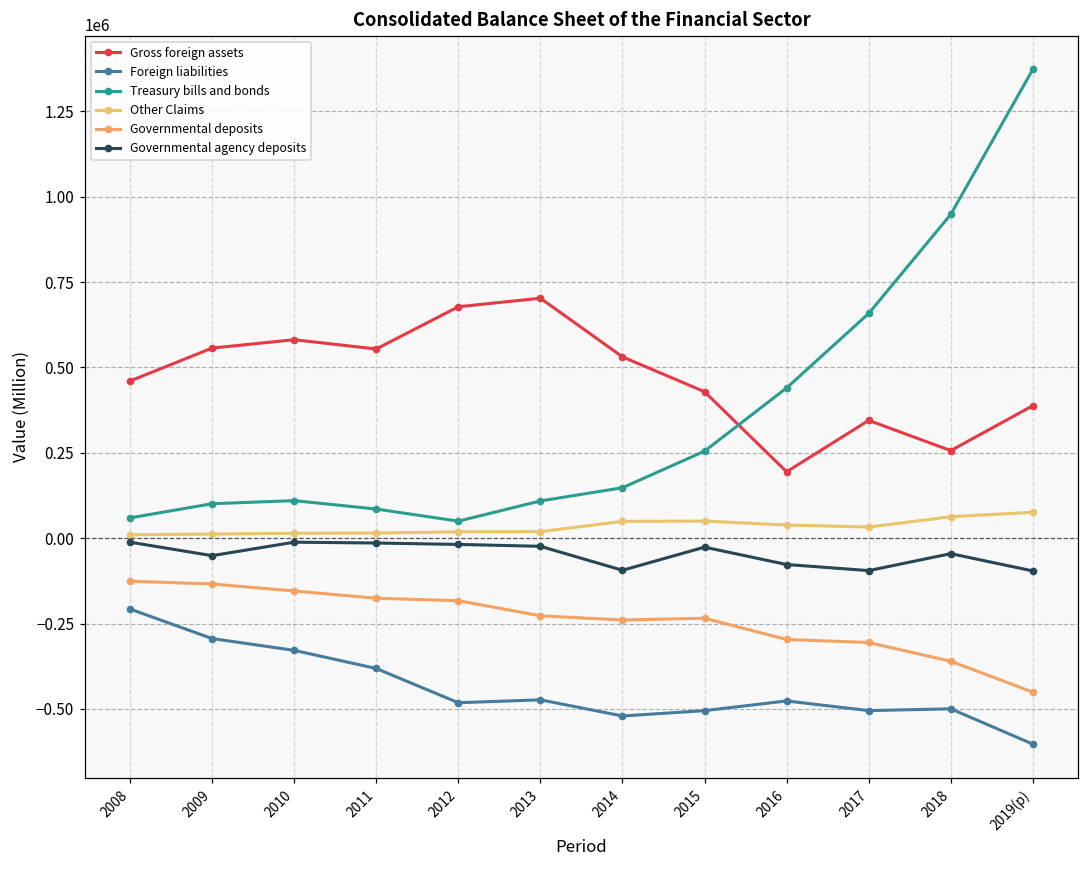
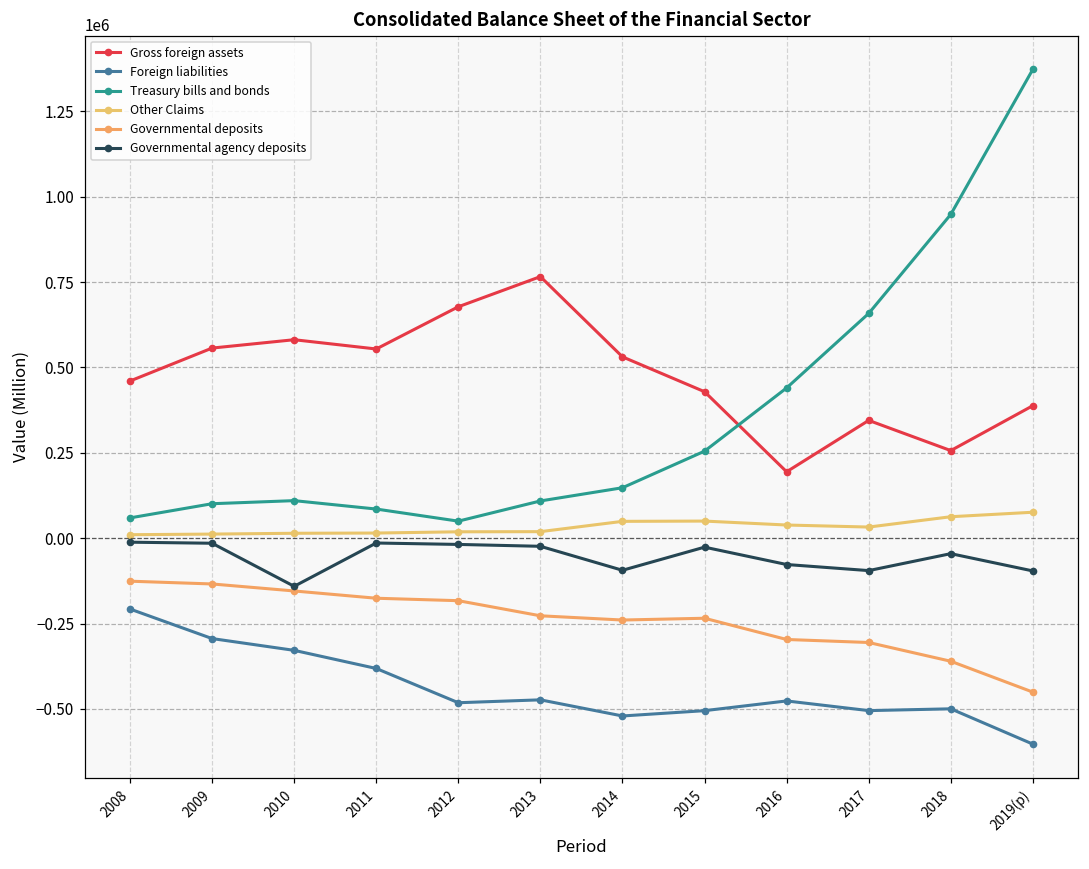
Governmental agency deposits, 2009: -50000 -> -10000
Governmental agency deposits, 2010: -10000 -> -140000
Gross foreign assets, 2013: 700000 -> 770000
